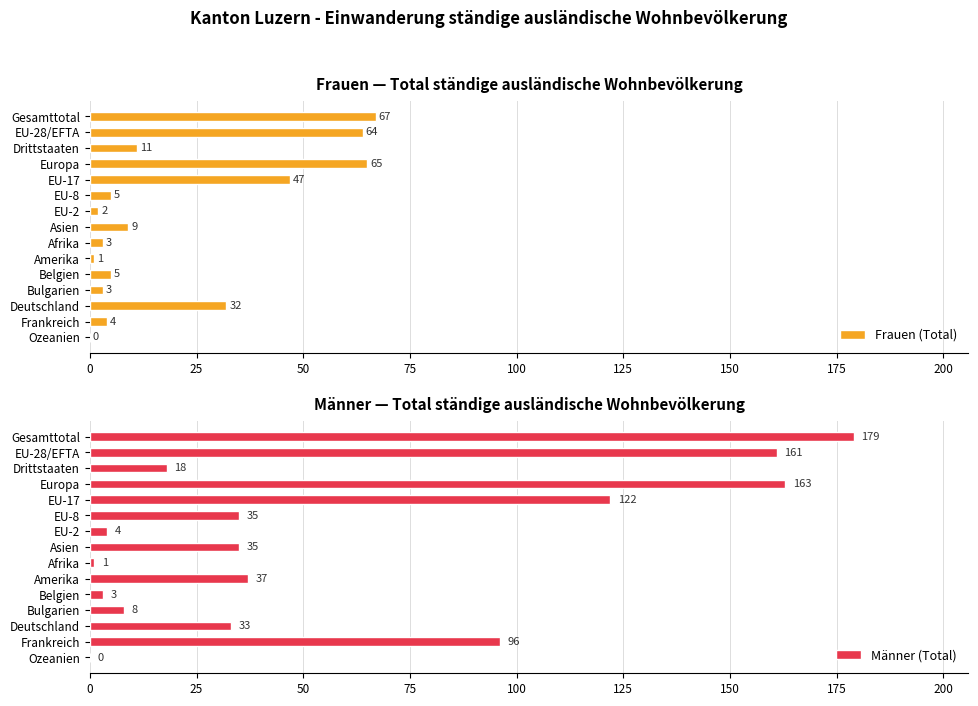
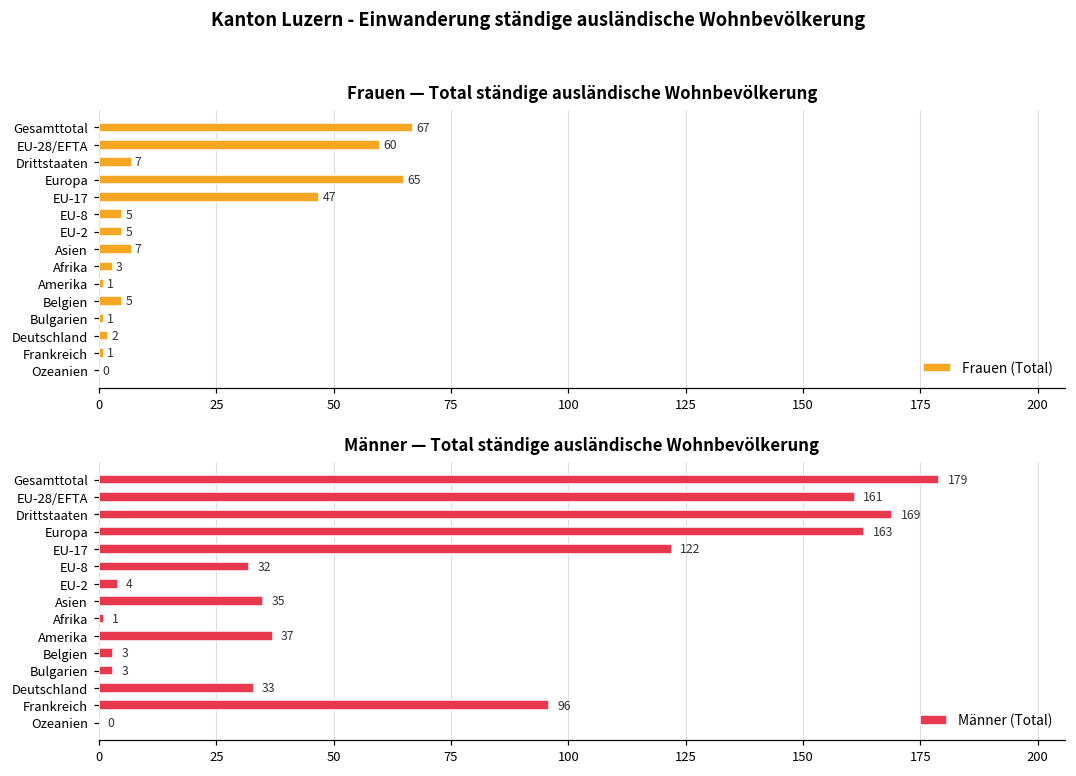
Frauen — Total ständige ausländische Wohnbevölkerung, EU-28/EFTA: 64 -> 60
Frauen — Total ständige ausländische Wohnbevölkerung, Drittstaaten: 11 -> 7
Frauen — Total ständige ausländische Wohnbevölkerung, EU-2: 2 -> 5
Frauen — Total ständige ausländische Wohnbevölkerung, Asien: 9 -> 7
Frauen — Total ständige ausländische Wohnbevölkerung, Bulgarien: 3 -> 1
Frauen — Total ständige ausländische Wohnbevölkerung, Deutschland: 32 -> 2
Frauen — Total ständige ausländische Wohnbevölkerung, Frankreich: 4 -> 1
Männer — Total ständige ausländische Wohnbevölkerung, Drittstaaten: 18 -> 169
Männer — Total ständige ausländische Wohnbevölkerung, EU-8: 35 -> 32
Männer — Total ständige ausländische Wohnbevölkerung, Bulgarien: 8 -> 3
